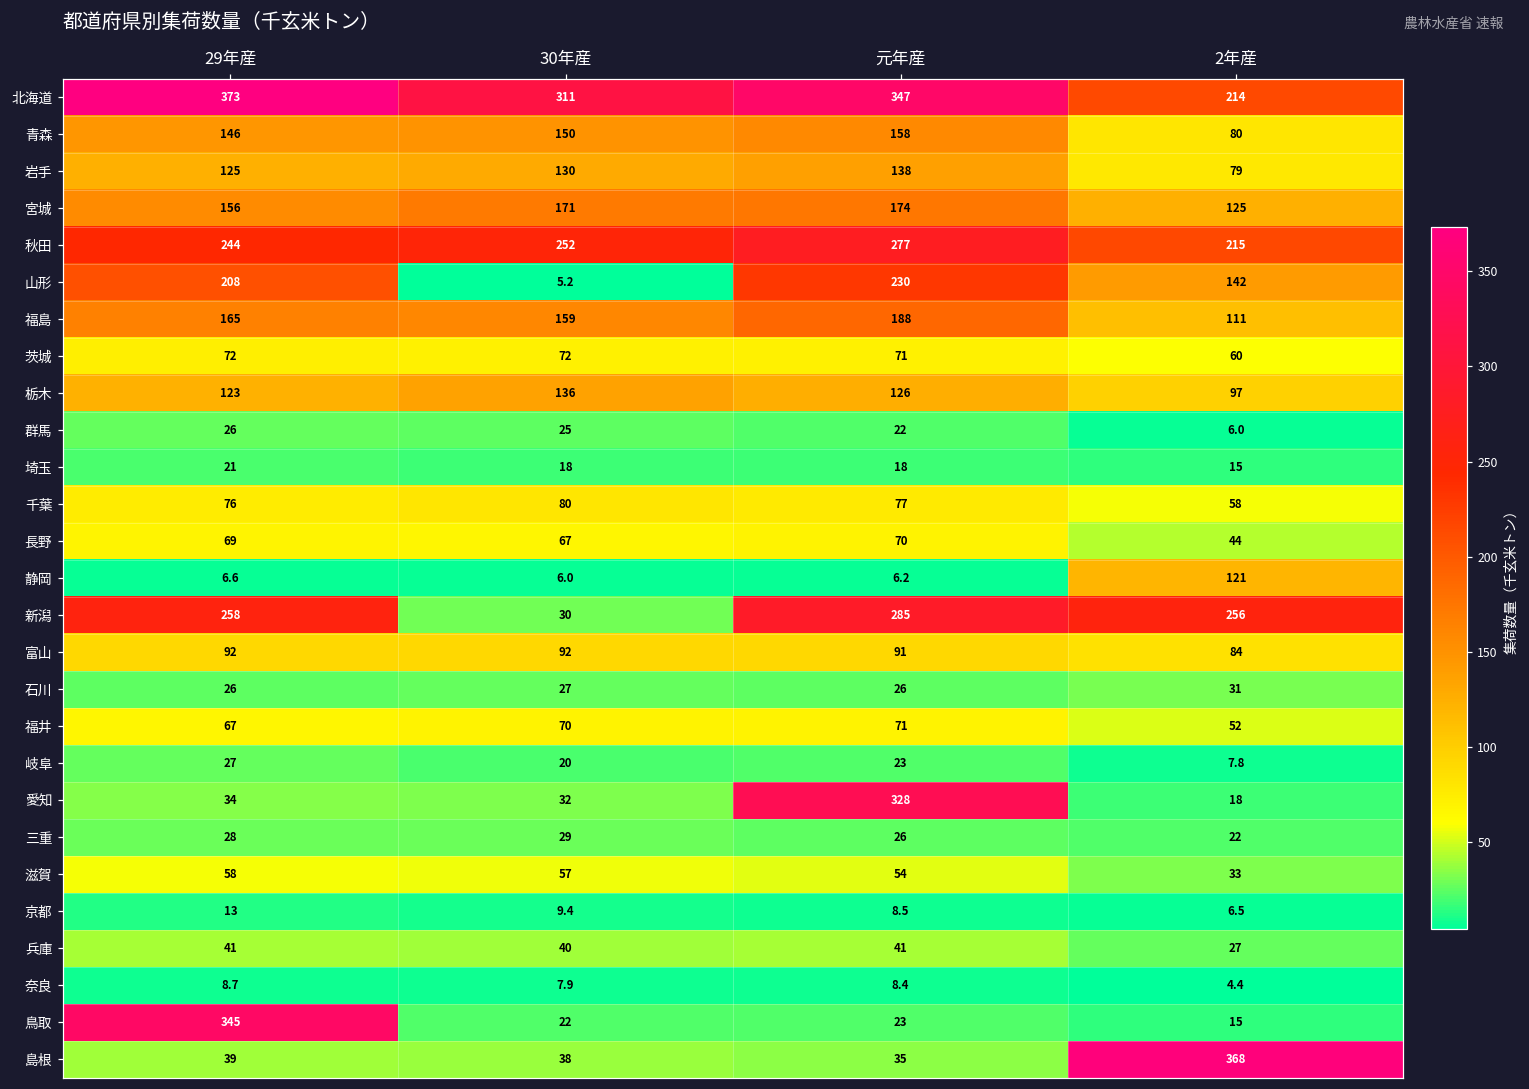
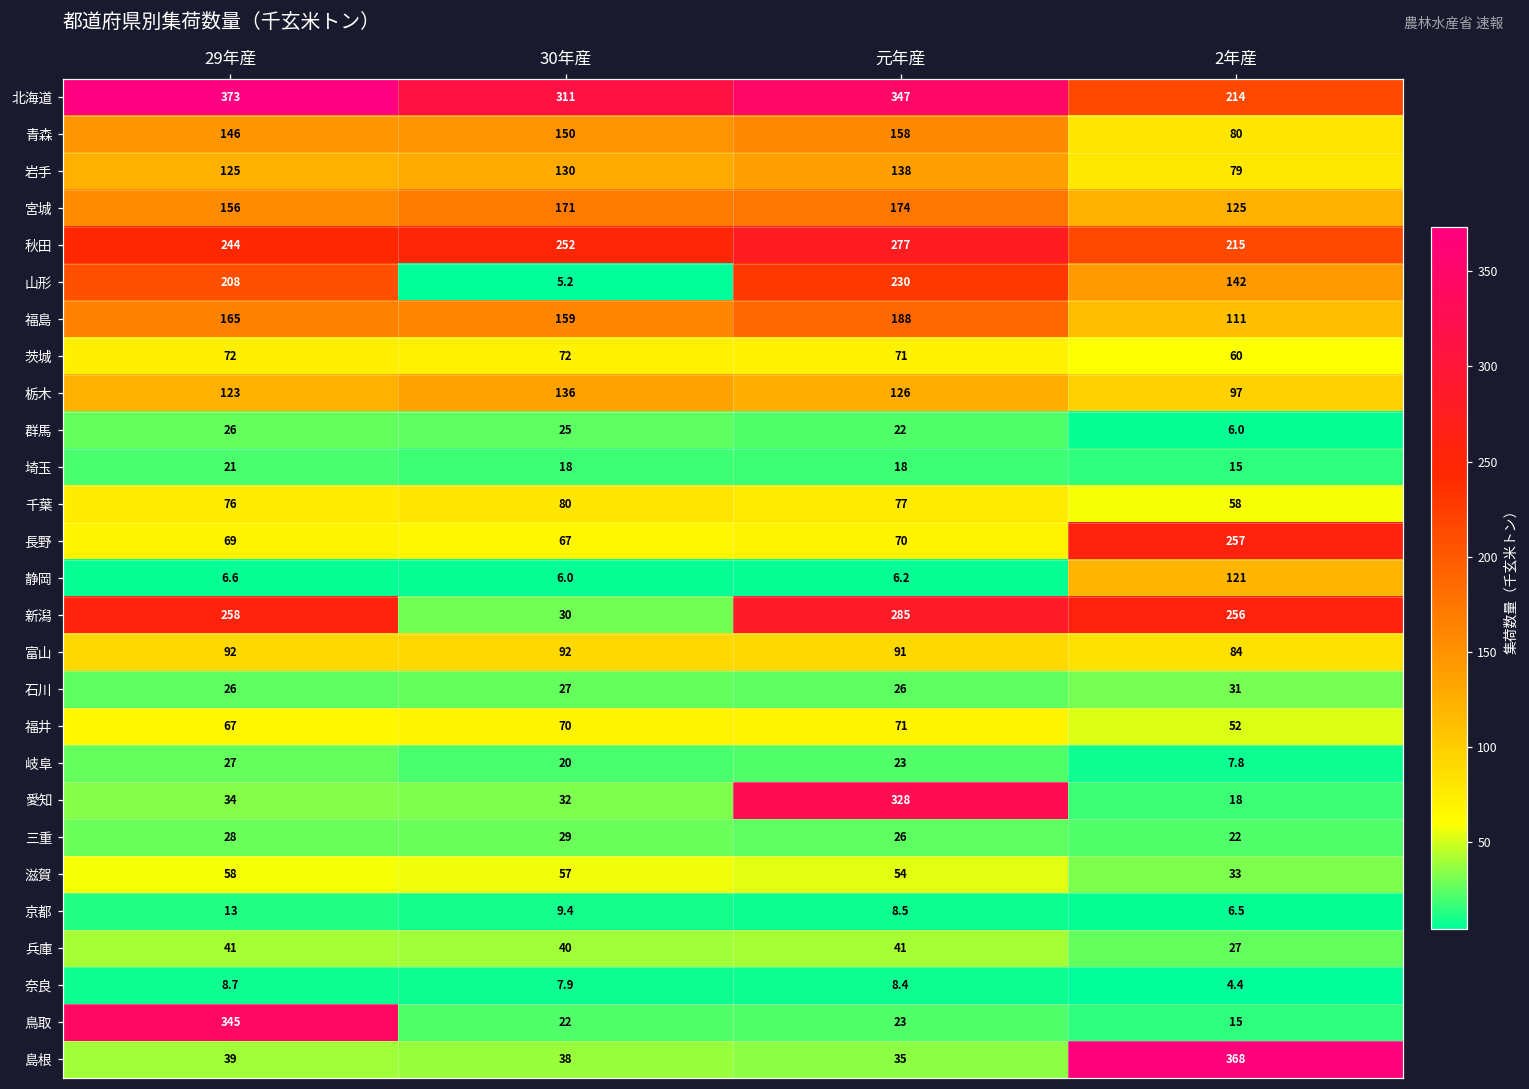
長野, 2年産: 44 -> 257
